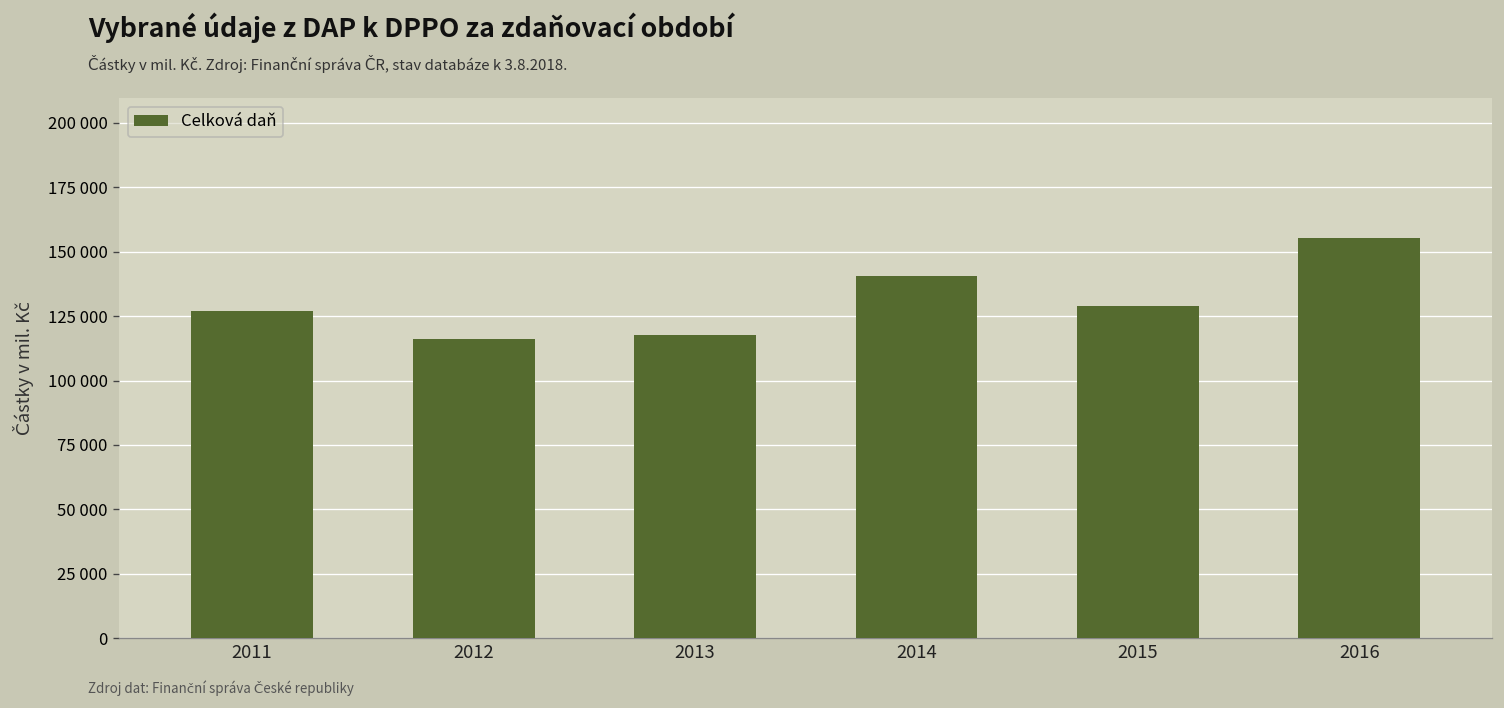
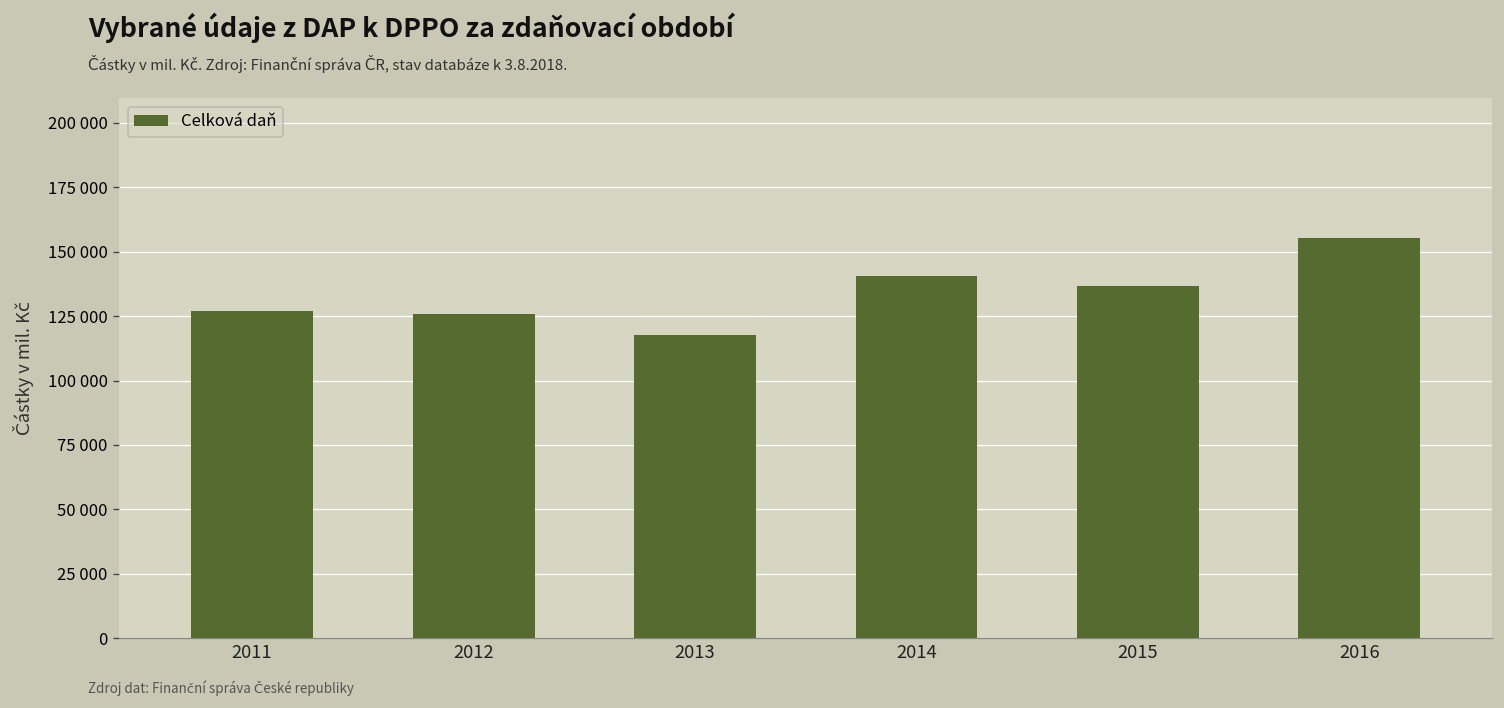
2012: 116000 -> 126000
2015: 129000 -> 137000
